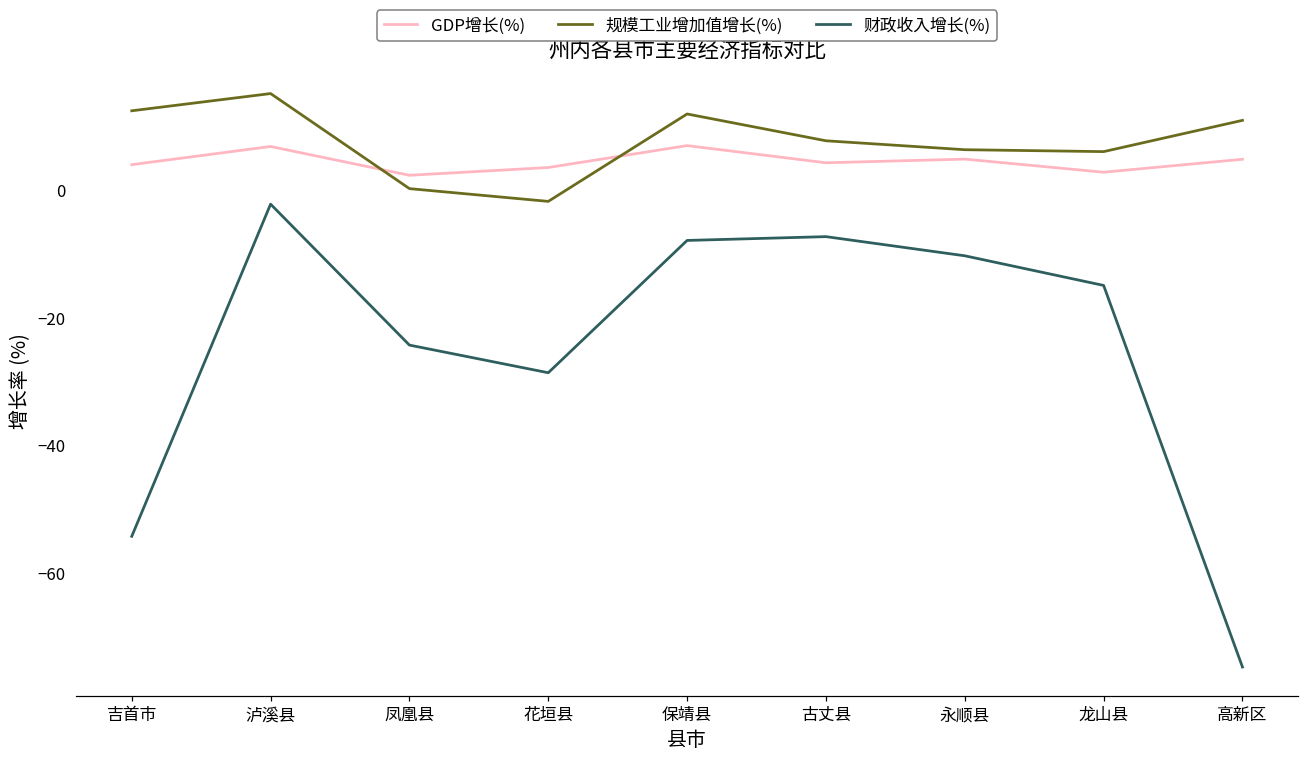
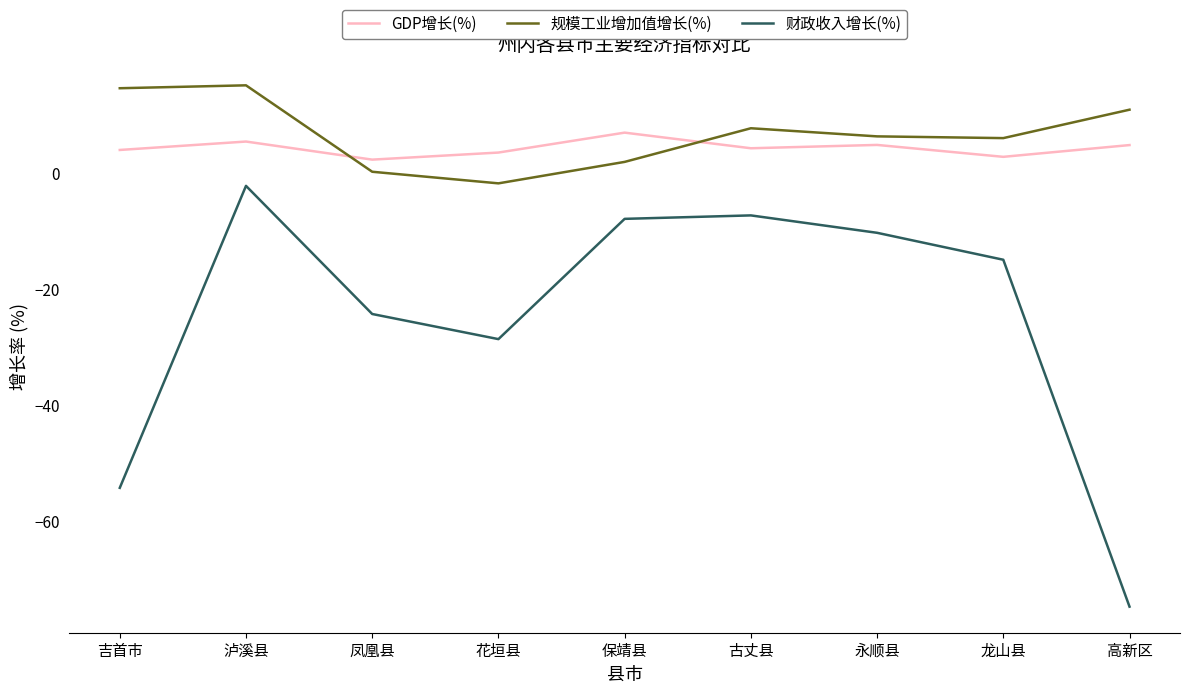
规模工业增加值增长(%), 吉首市: 12 -> 15
GDP增长(%), 泸溪县: 7 -> 5
规模工业增加值增长(%), 保靖县: 12 -> 2
